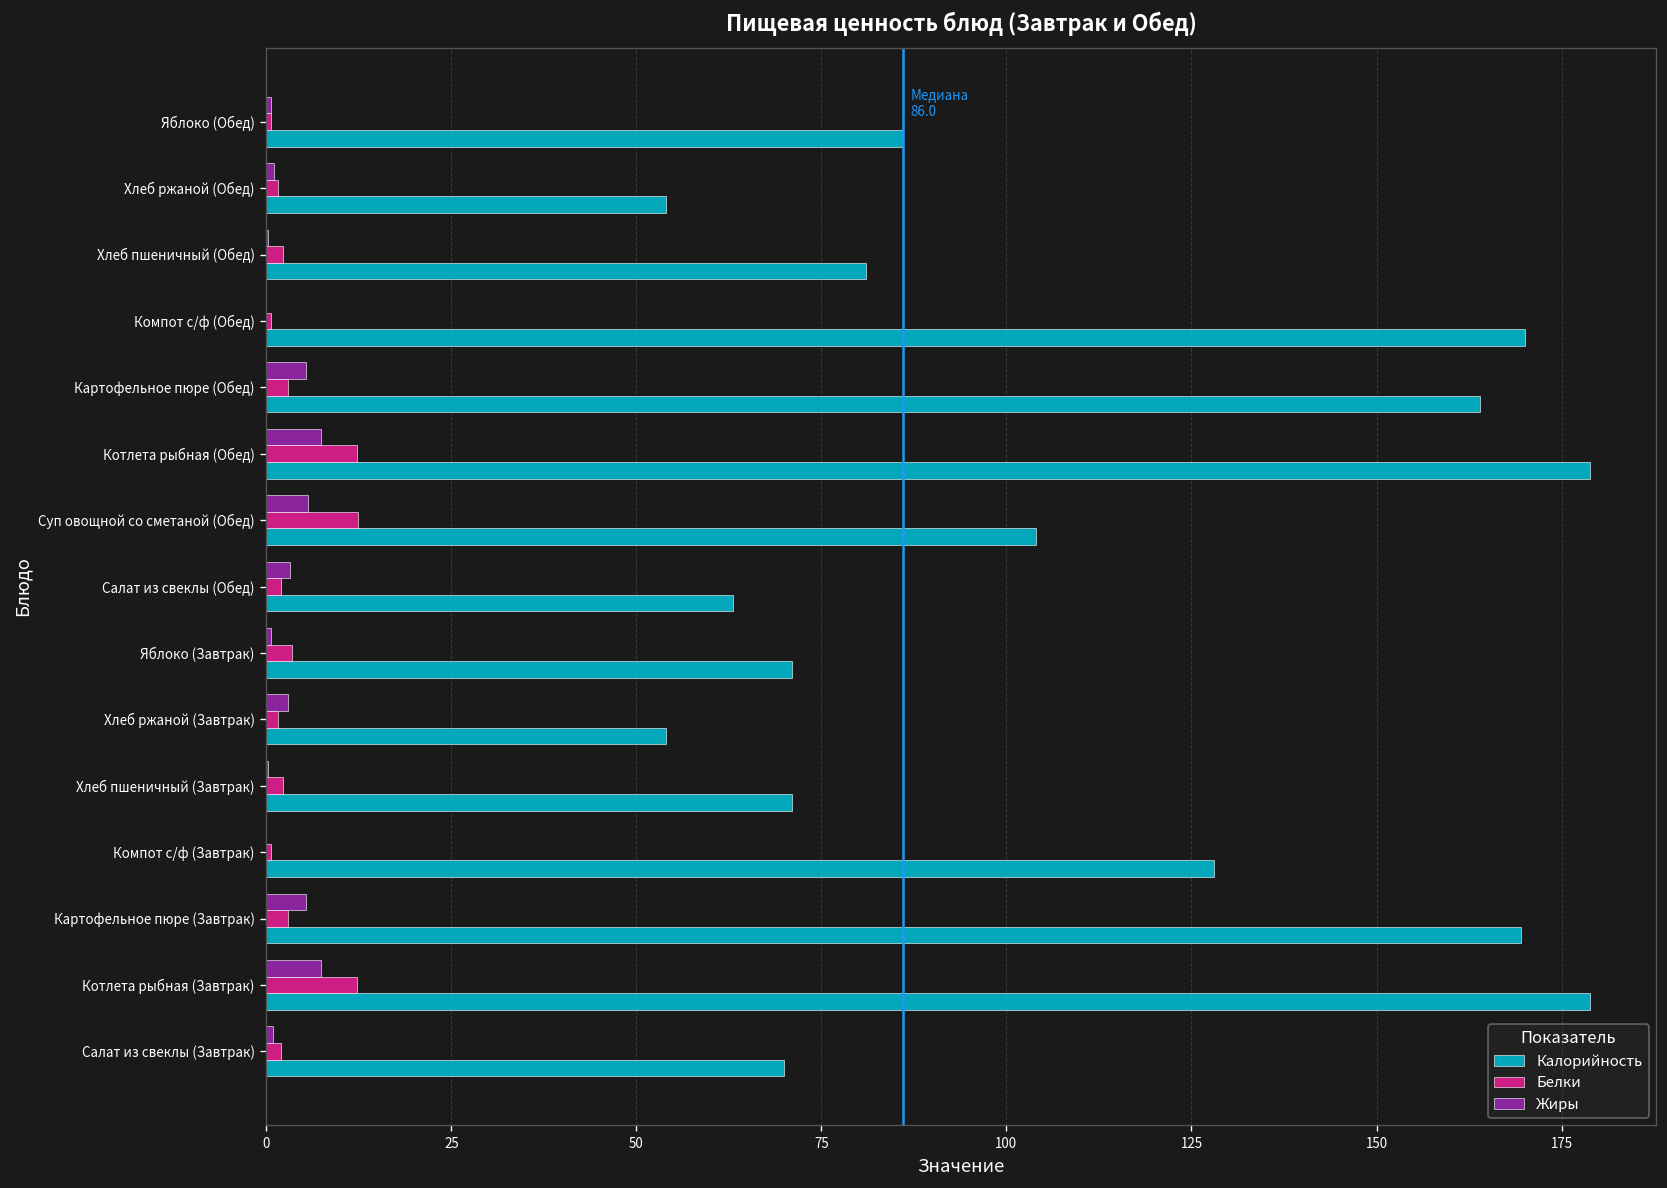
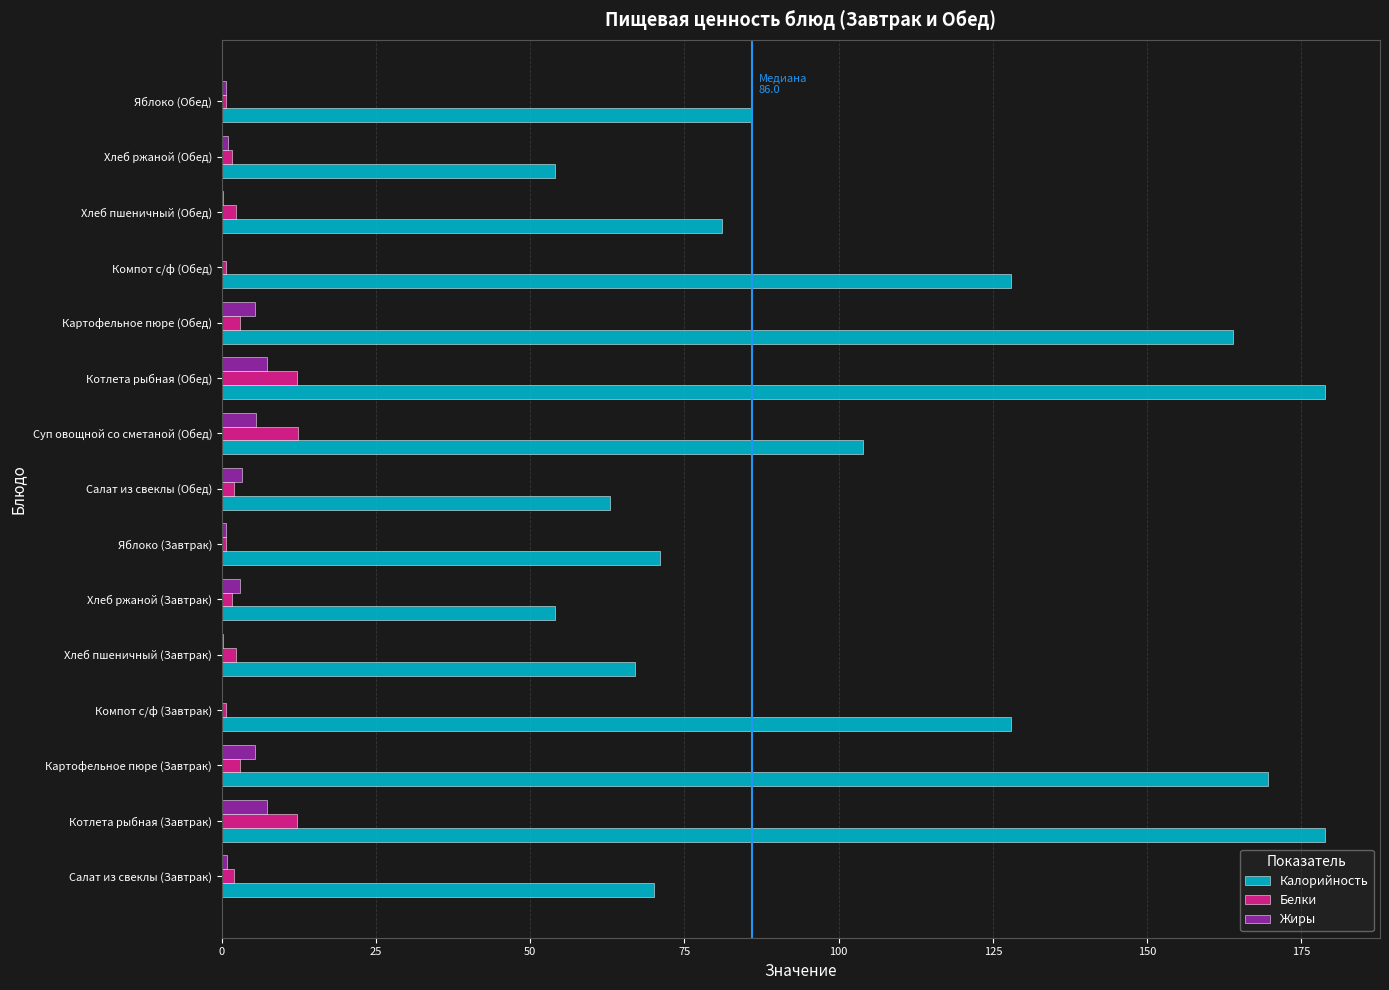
Калорийность, Компот с/ф (Обед): 170 -> 128
Белки, Яблоко (Завтрак): 4 -> 1
Калорийность, Хлеб пшеничный (Завтрак): 71 -> 67
